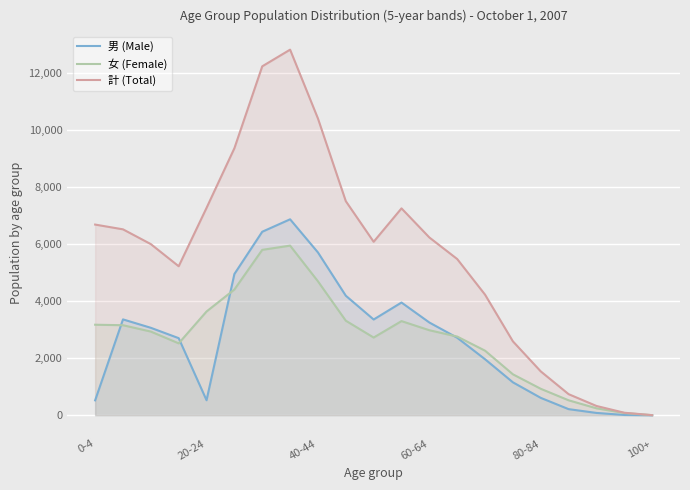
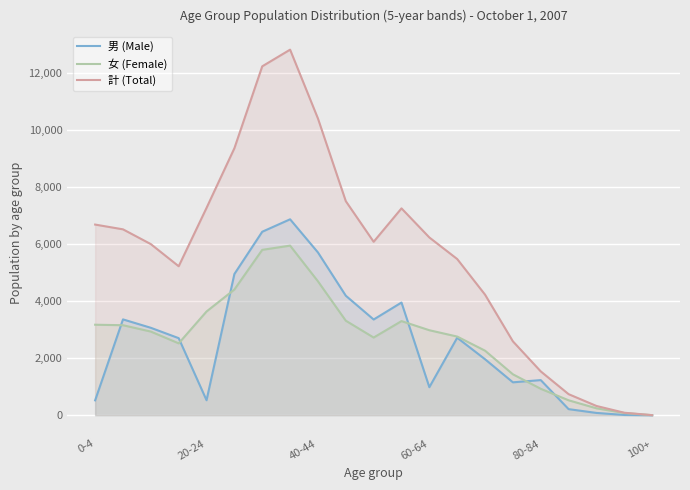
男 (Male), 60-64: 3,300 -> 1,000
男 (Male), 80-84: 600 -> 1,200
